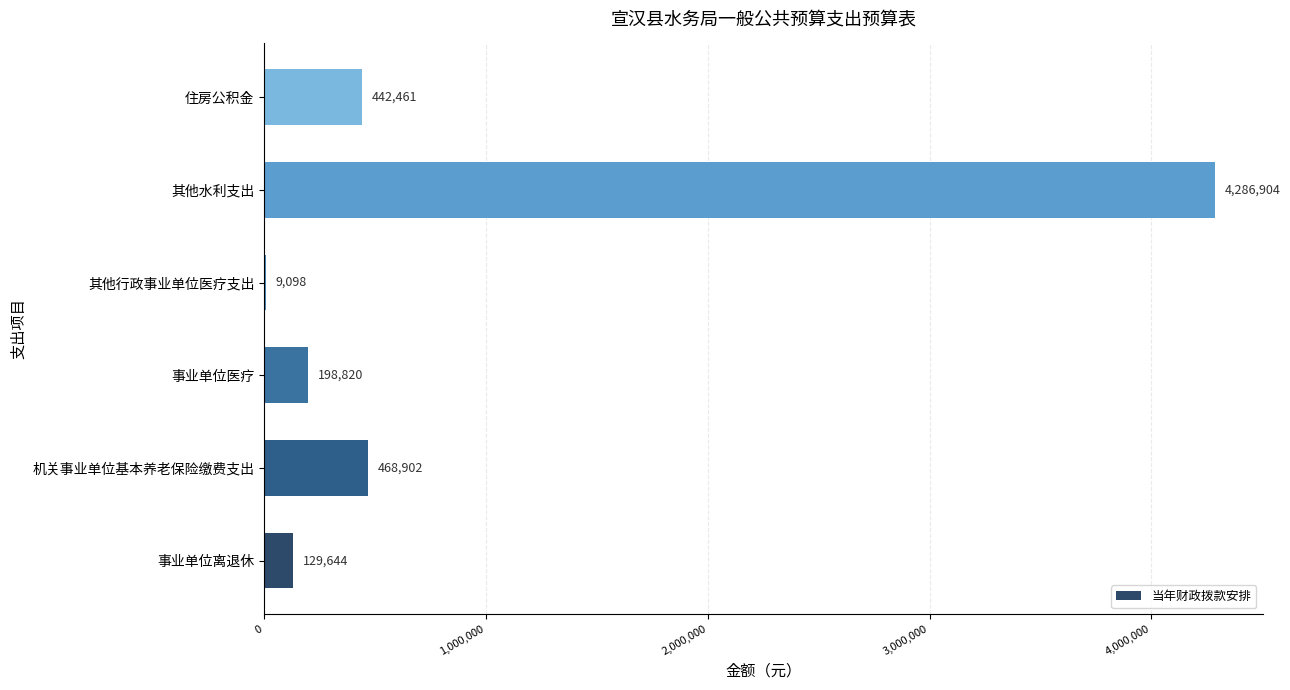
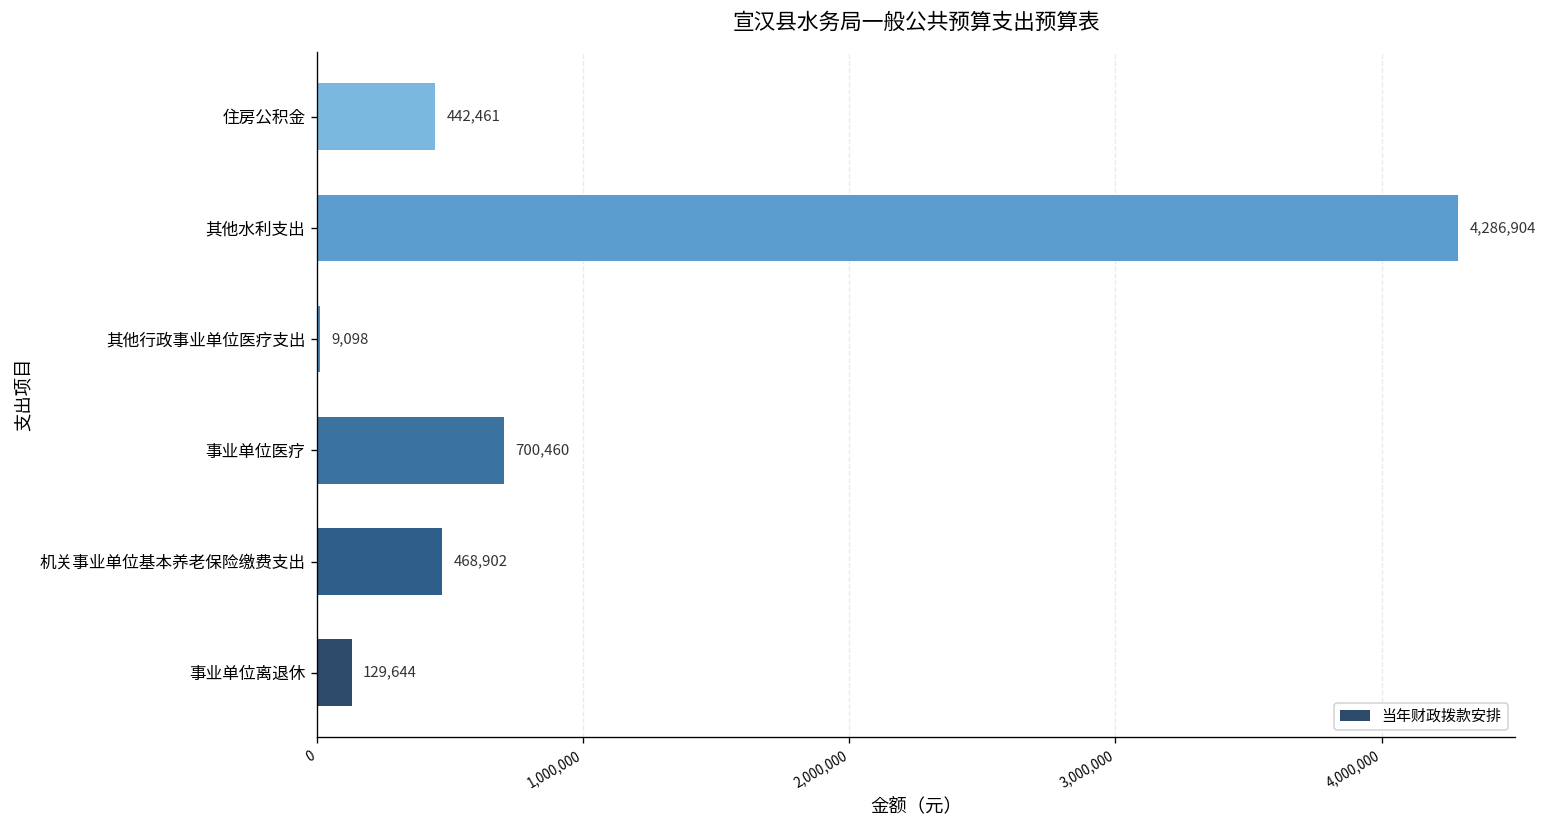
事业单位医疗: 198,820 -> 700,460
